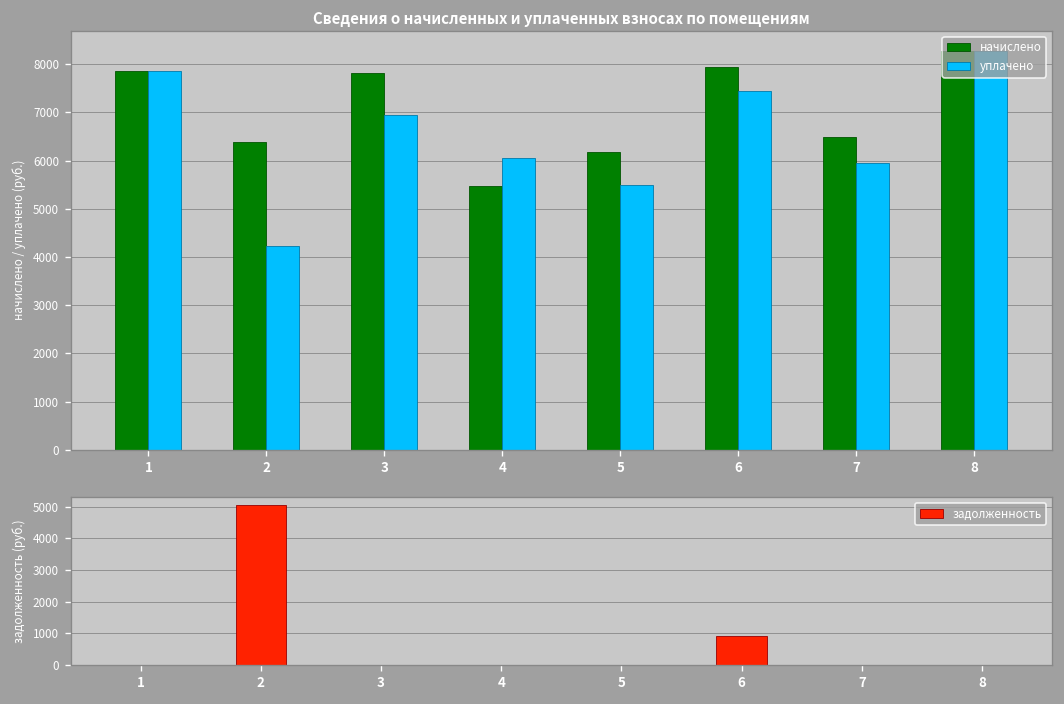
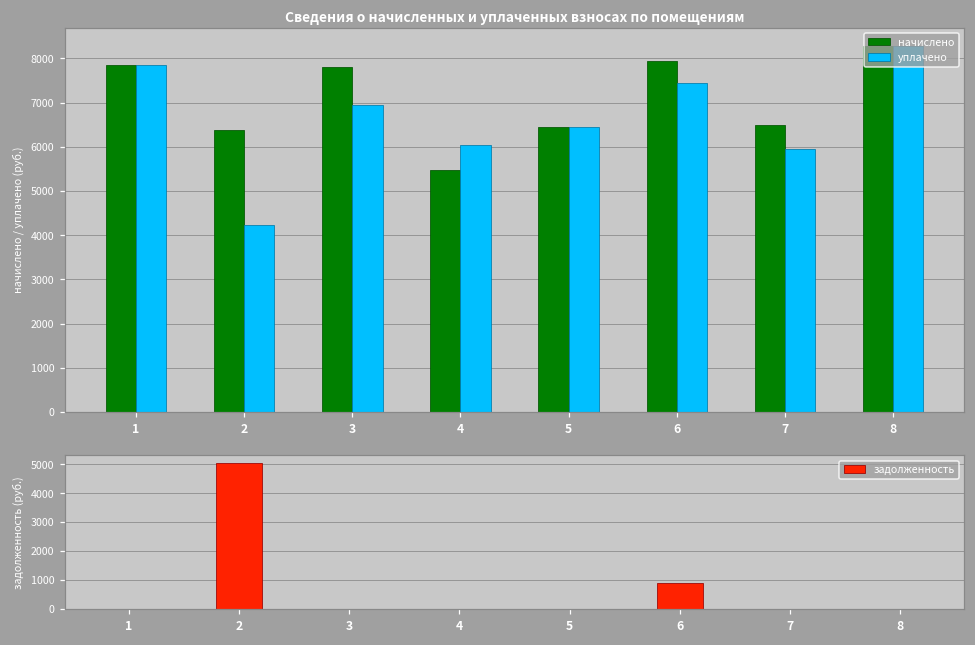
Сведения о начисленных и уплаченных взносах по помещениям, начислено, 5: 6200 -> 6500
Сведения о начисленных и уплаченных взносах по помещениям, уплачено, 5: 5500 -> 6500
